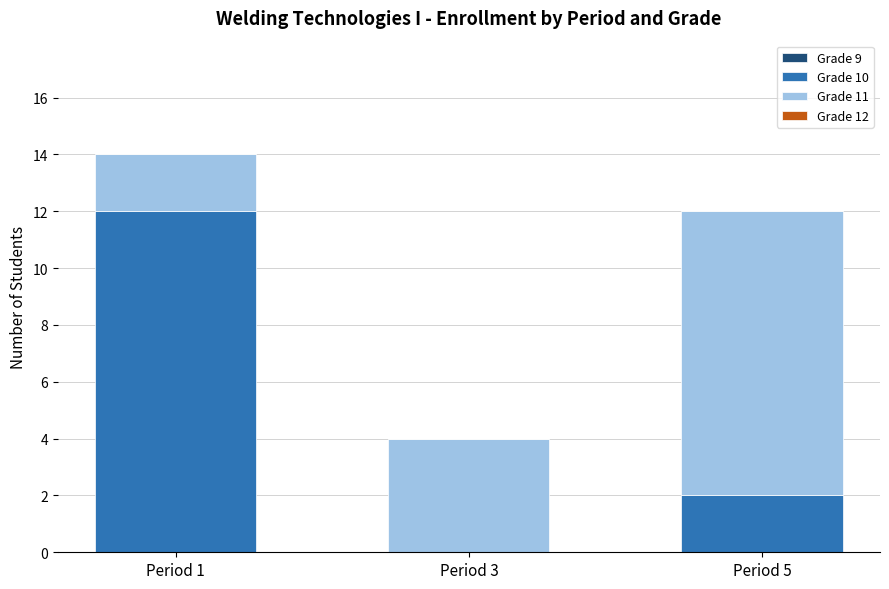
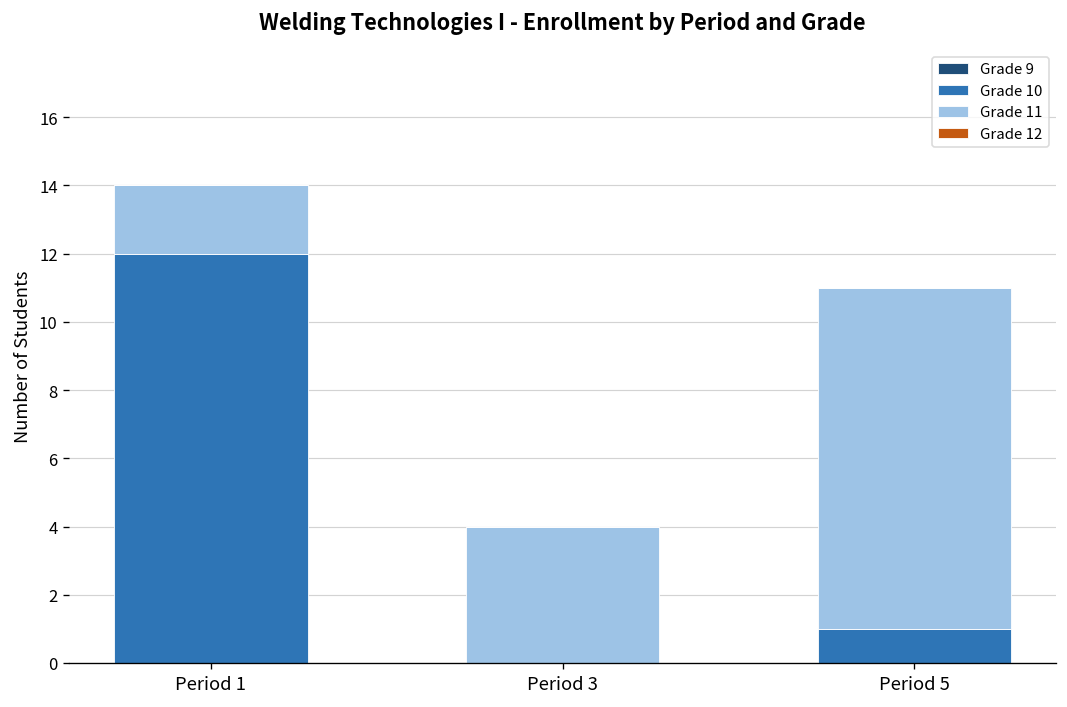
Grade 10, Period 5: 2 -> 1
